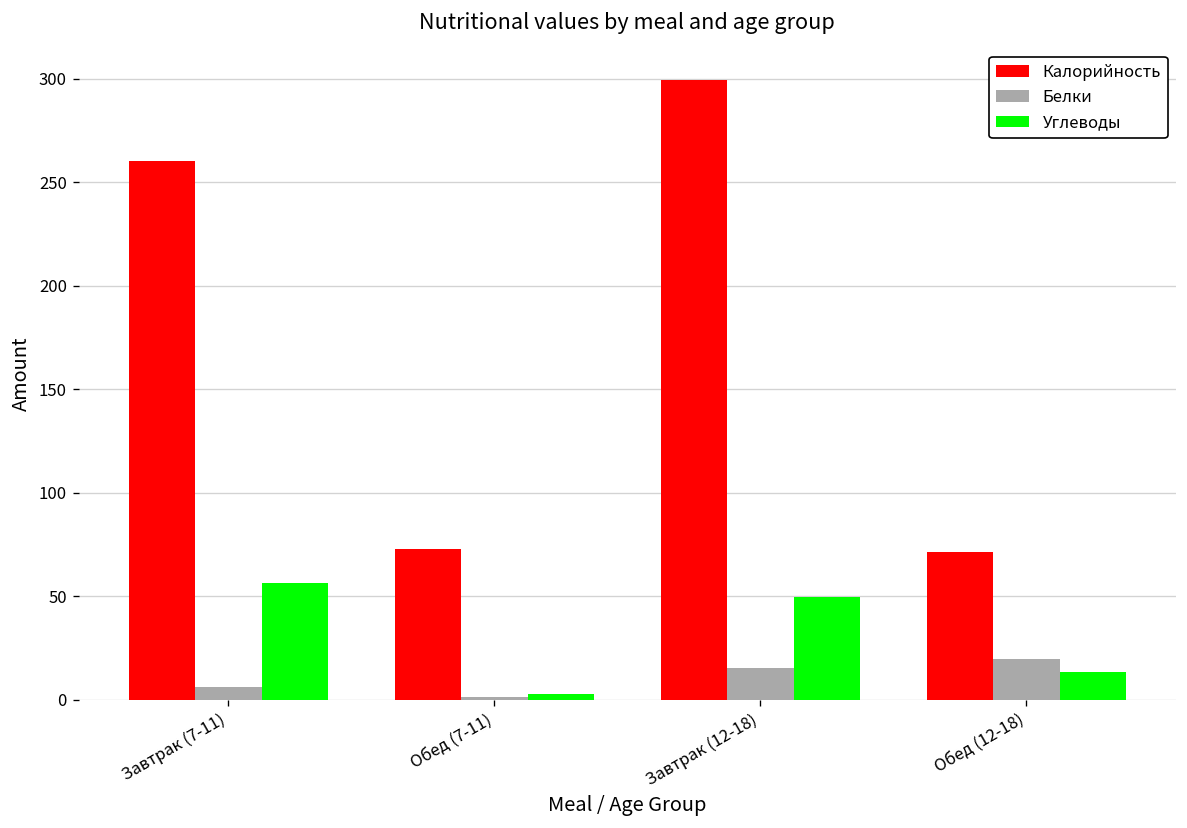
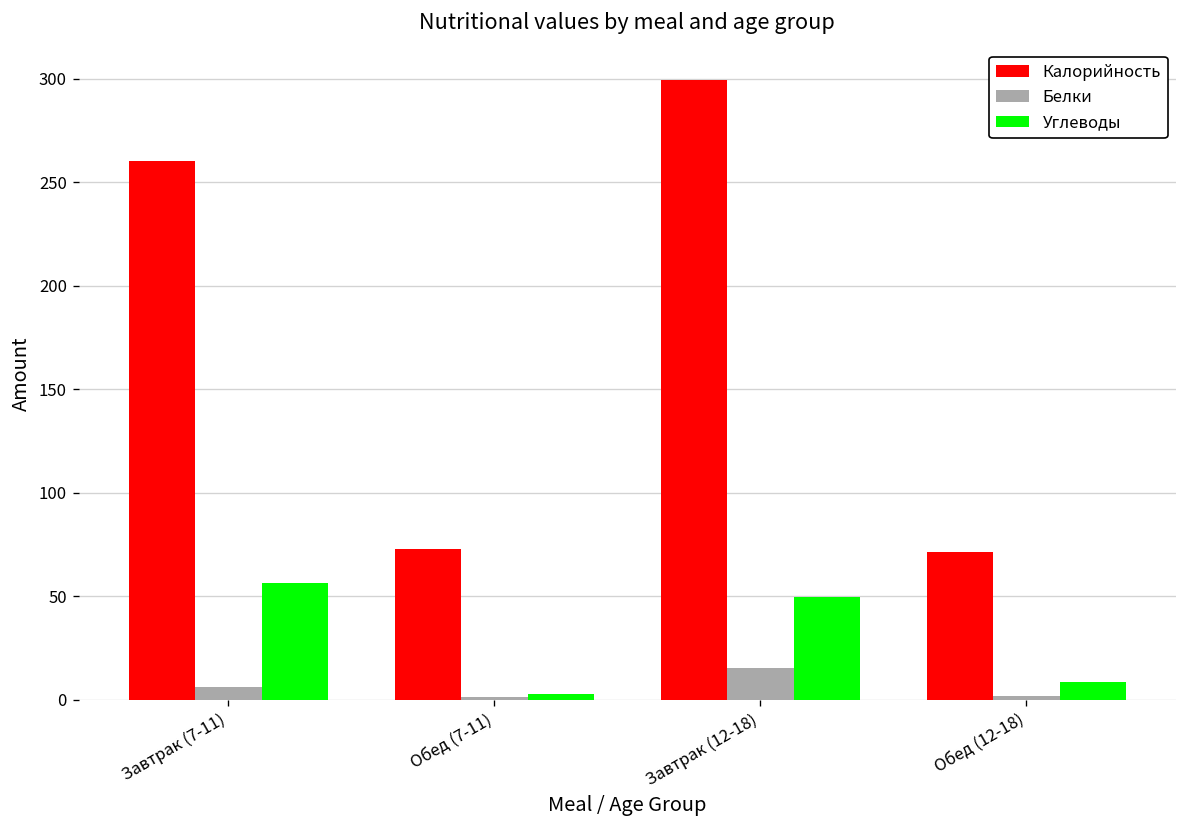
Белки, Обед (12-18): 20 -> 2
Углеводы, Обед (12-18): 14 -> 9
